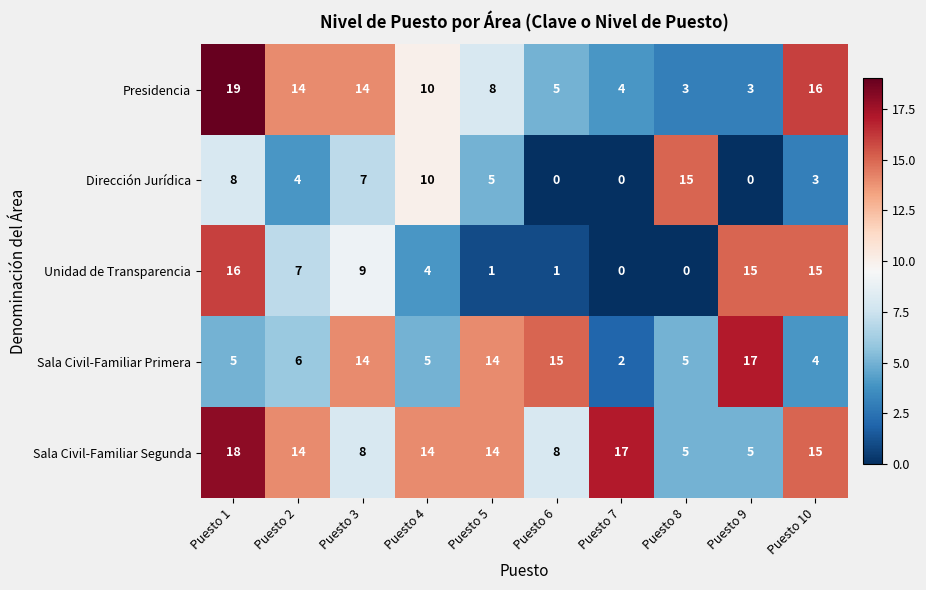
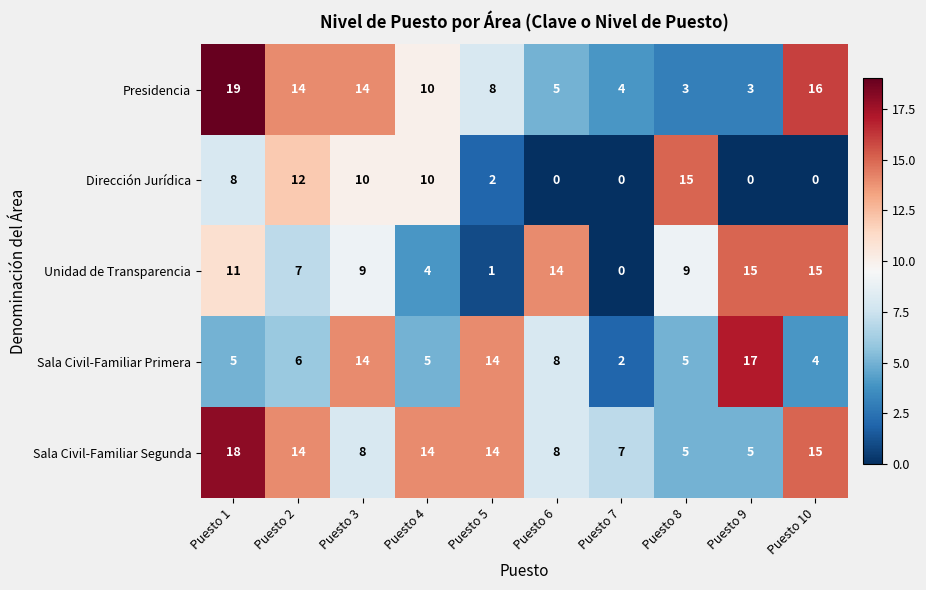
Dirección Jurídica, Puesto 2: 4 -> 12
Dirección Jurídica, Puesto 3: 7 -> 10
Dirección Jurídica, Puesto 5: 5 -> 2
Dirección Jurídica, Puesto 10: 3 -> 0
Unidad de Transparencia, Puesto 1: 16 -> 11
Unidad de Transparencia, Puesto 6: 1 -> 14
Unidad de Transparencia, Puesto 8: 0 -> 9
Sala Civil-Familiar Primera, Puesto 6: 15 -> 8
Sala Civil-Familiar Segunda, Puesto 7: 17 -> 7
